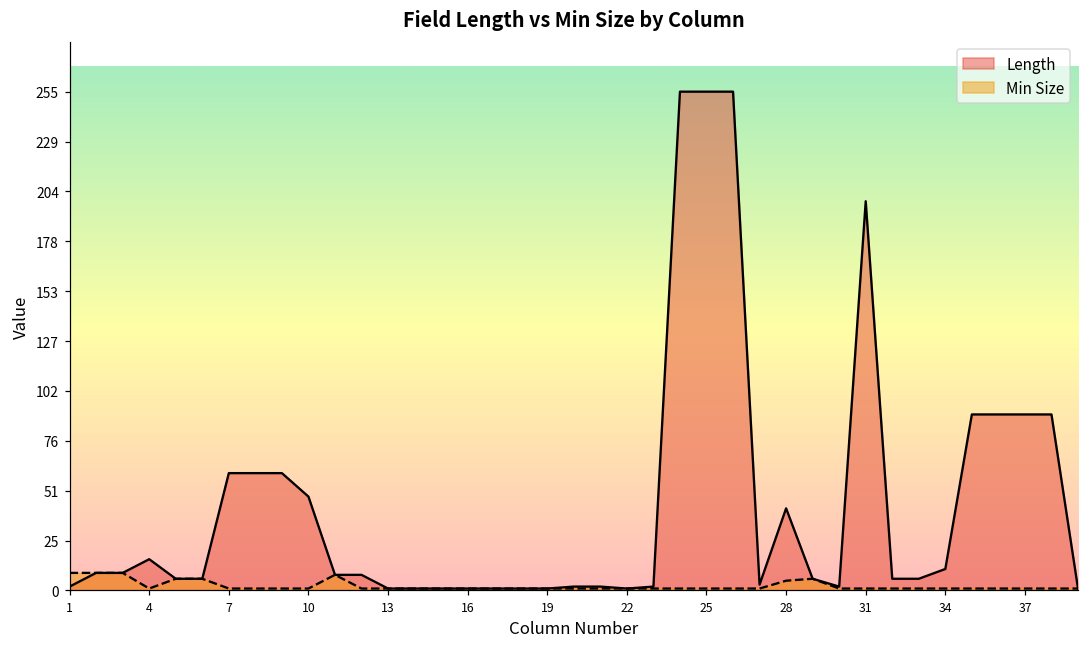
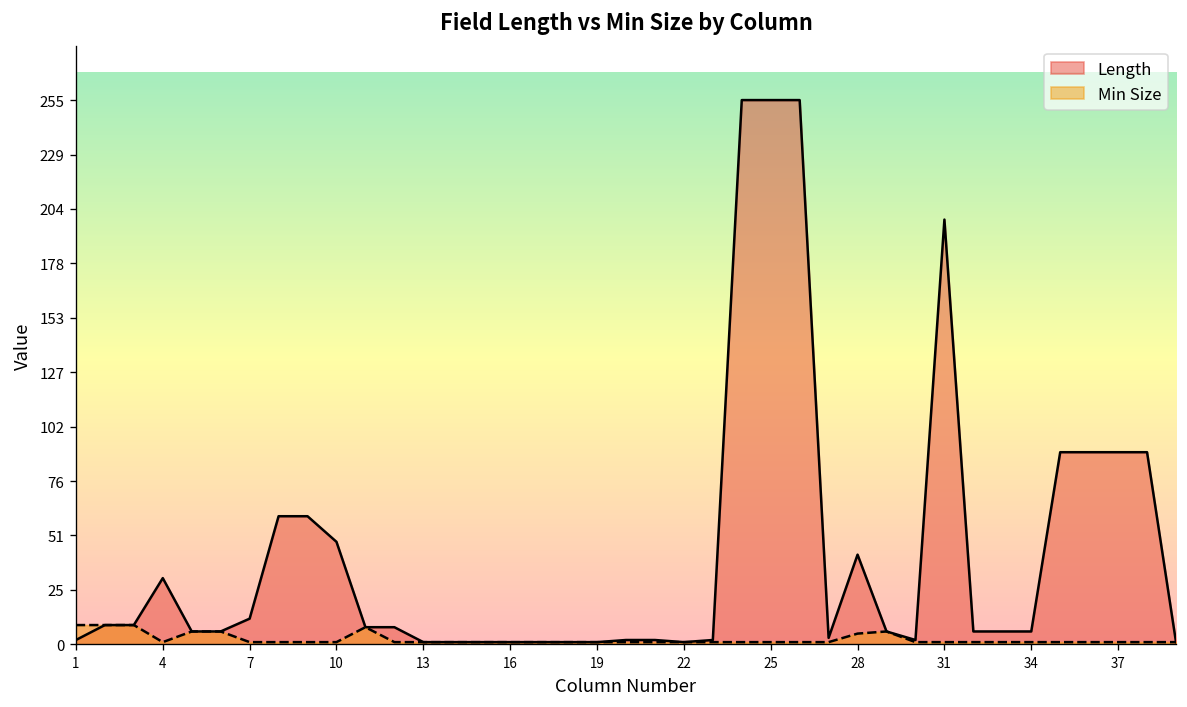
Length, 4: 16 -> 31
Length, 7: 60 -> 12
Length, 34: 11 -> 6
